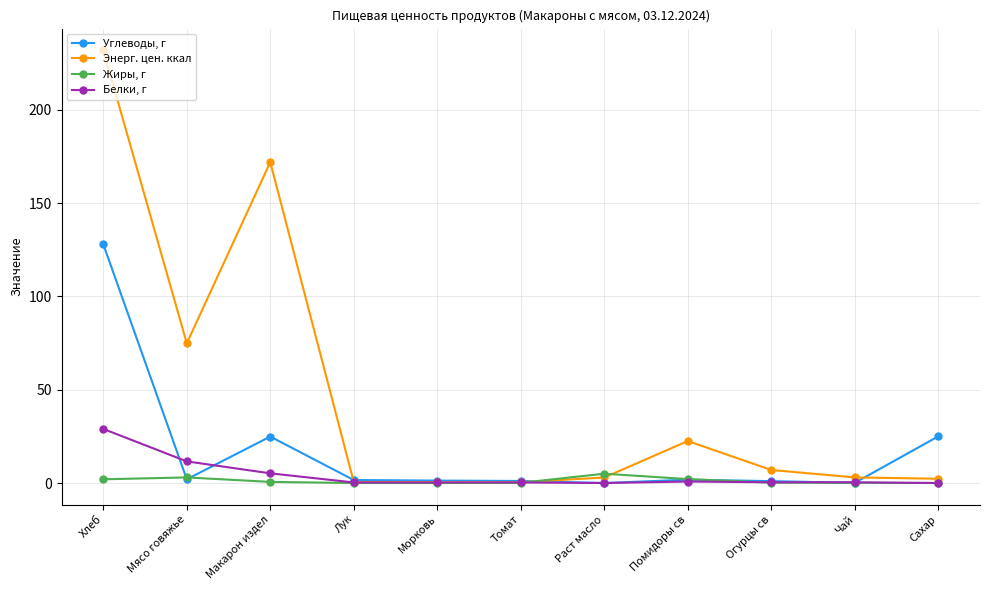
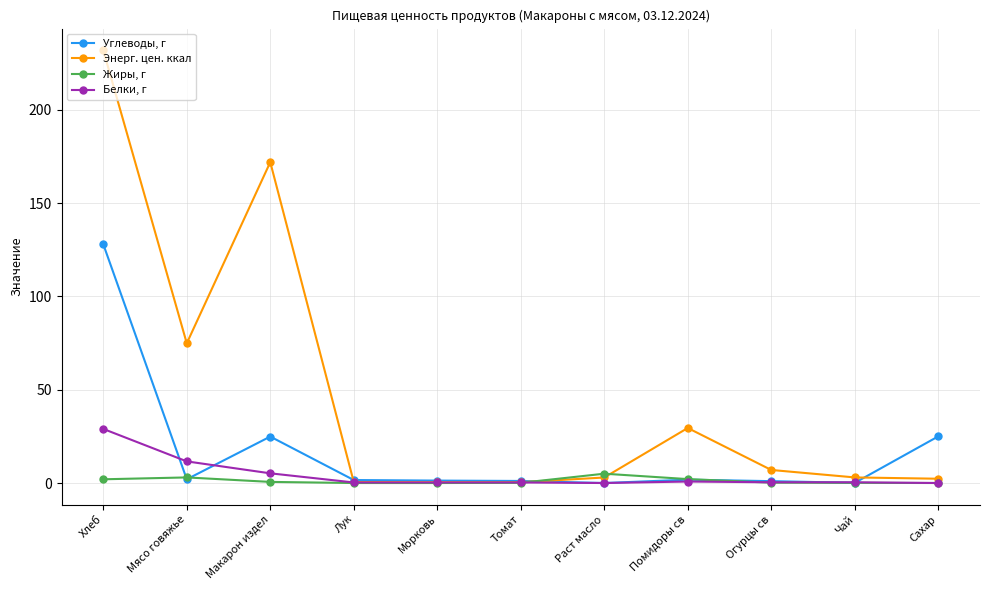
Энерг. цен. ккал, Помидоры св: 23 -> 30
